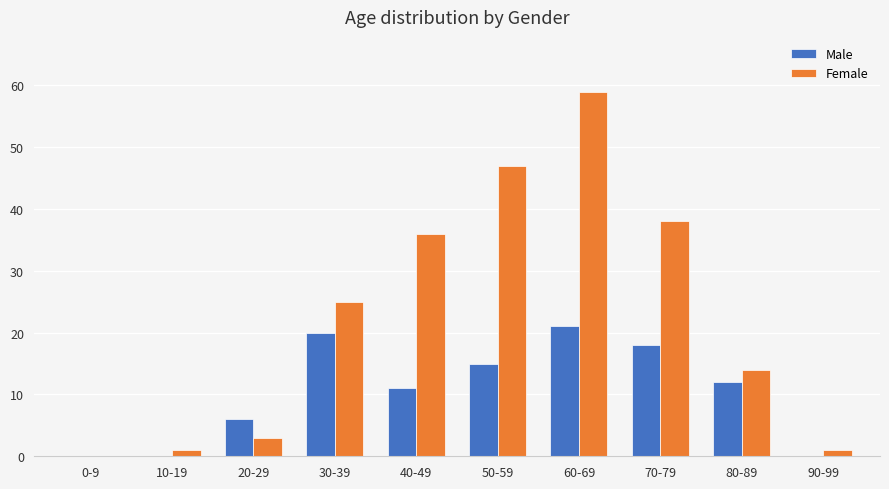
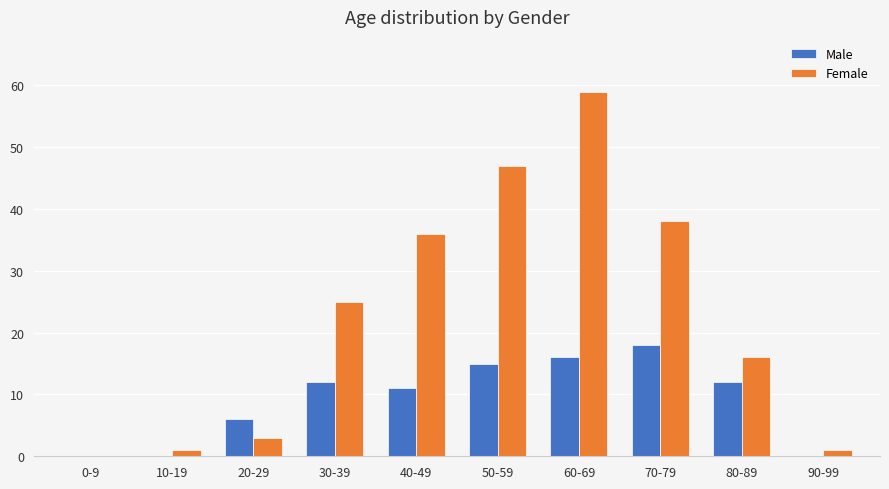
Male, 30-39: 20 -> 12
Male, 60-69: 21 -> 16
Female, 80-89: 14 -> 16
